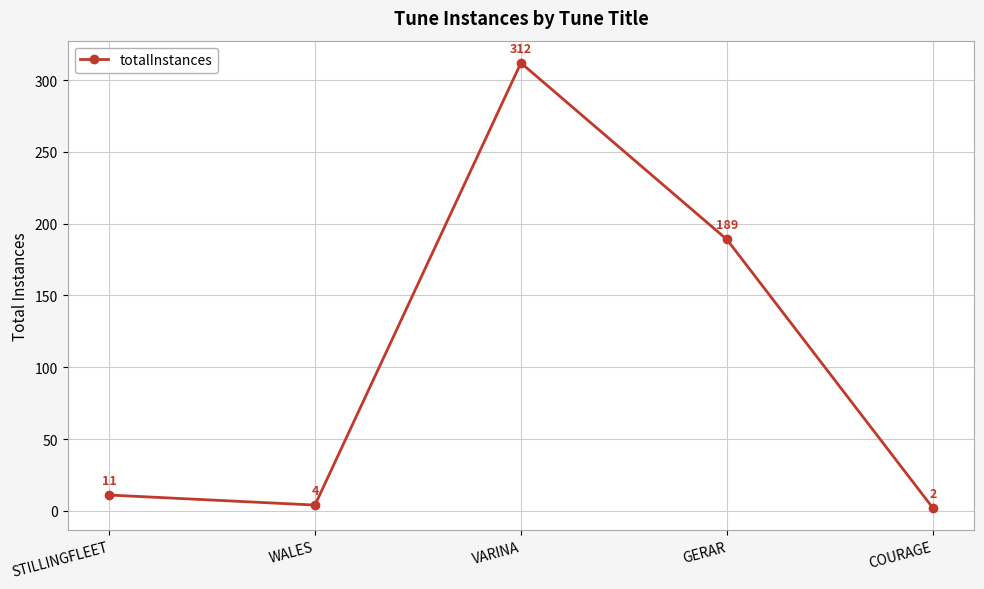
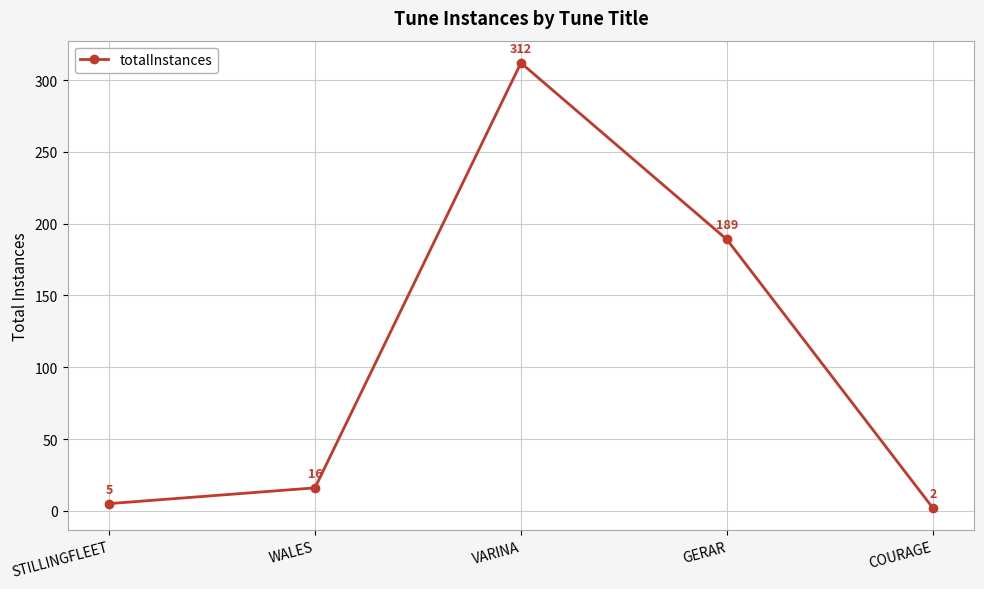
STILLINGFLEET: 11 -> 5
WALES: 4 -> 16
